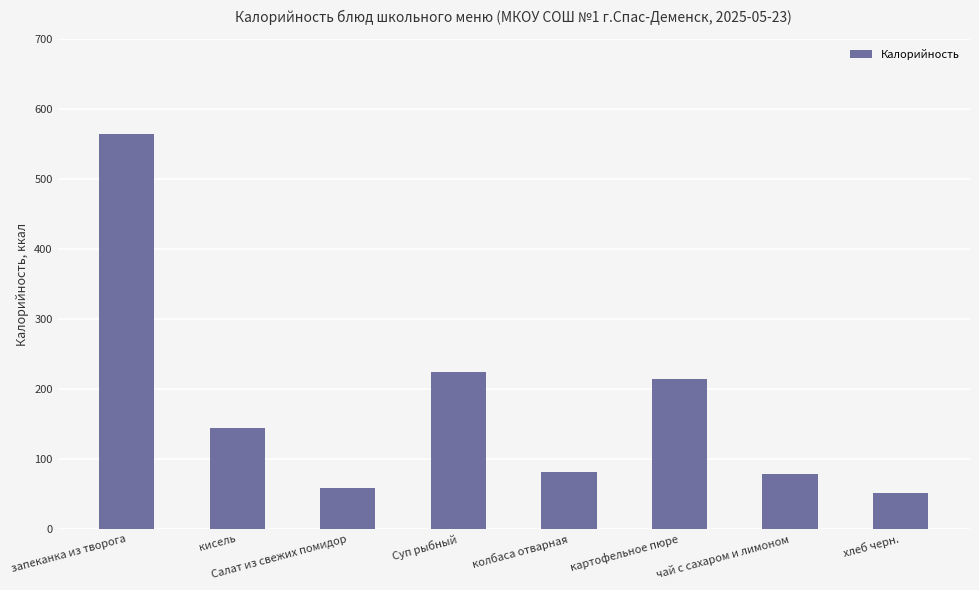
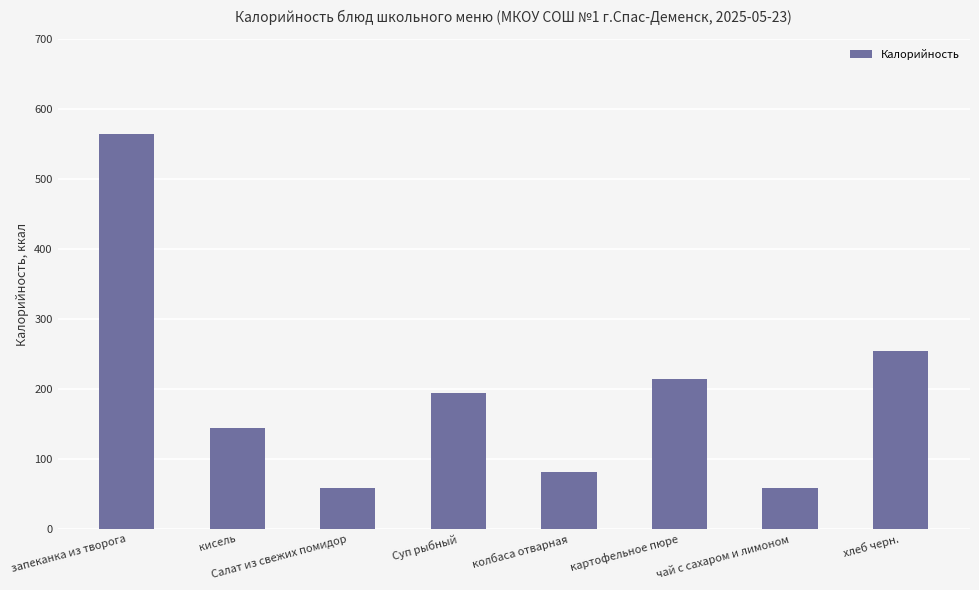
Суп рыбный: 220 -> 200
чай с сахаром и лимоном: 80 -> 60
хлеб черн.: 50 -> 250
